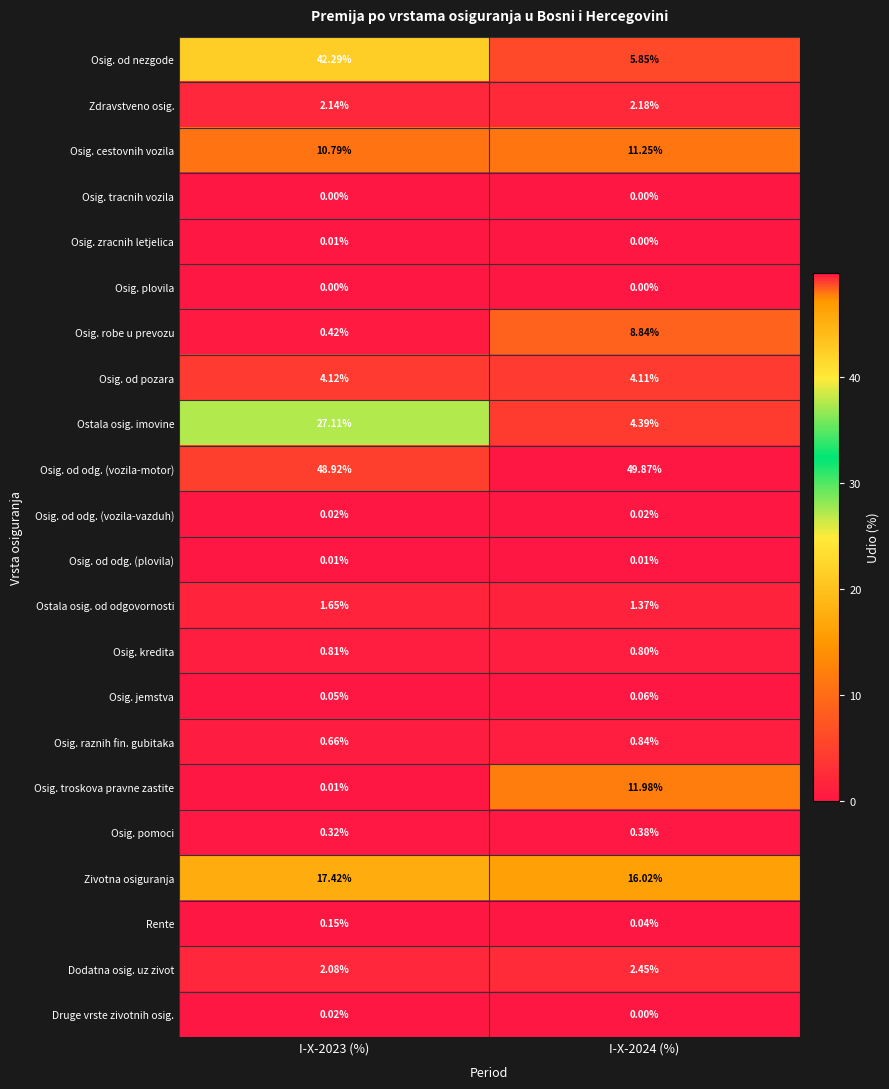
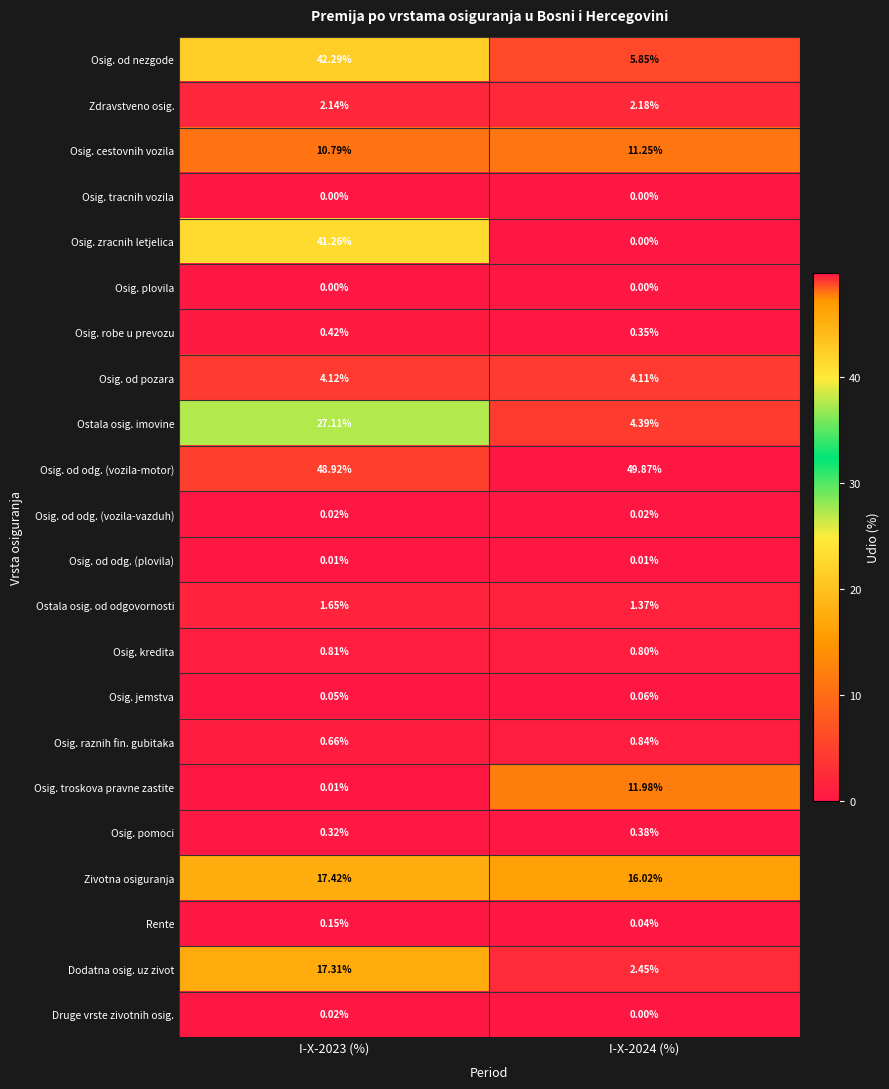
Osig. zracnih letjelica, I-X-2023 (%): 0.01% -> 41.26%
Osig. robe u prevozu, I-X-2024 (%): 8.84% -> 0.35%
Dodatna osig. uz zivot, I-X-2023 (%): 2.08% -> 17.31%
